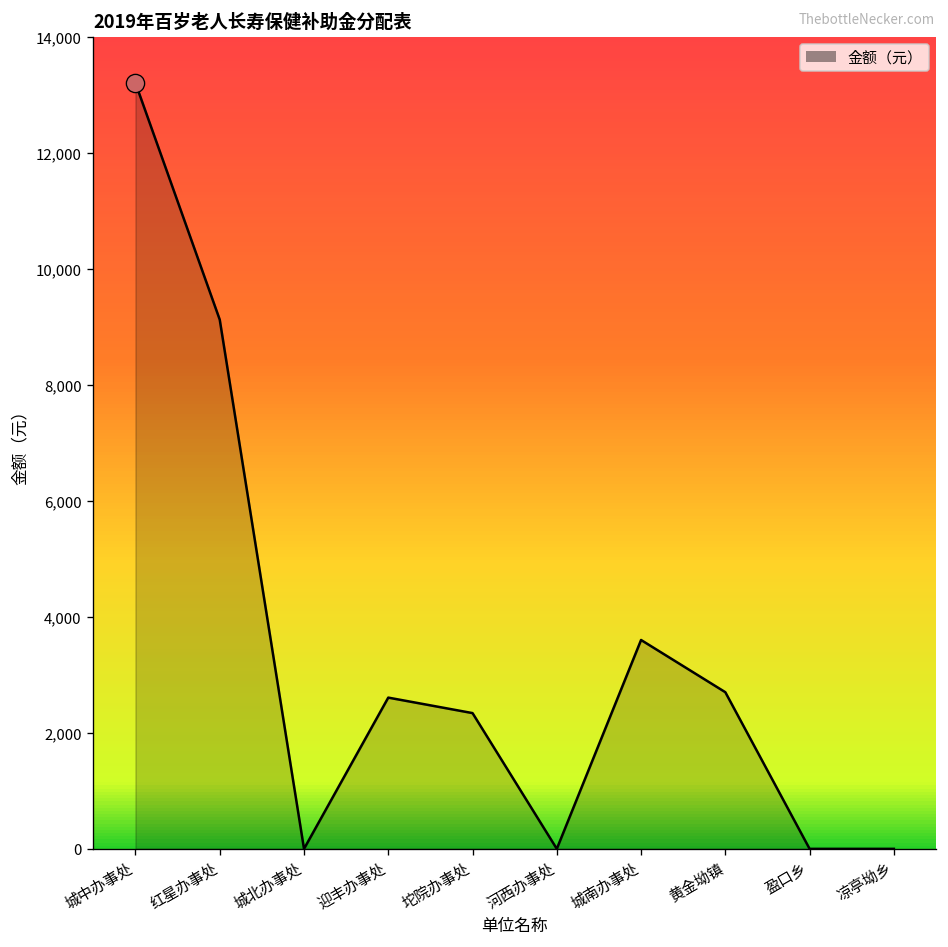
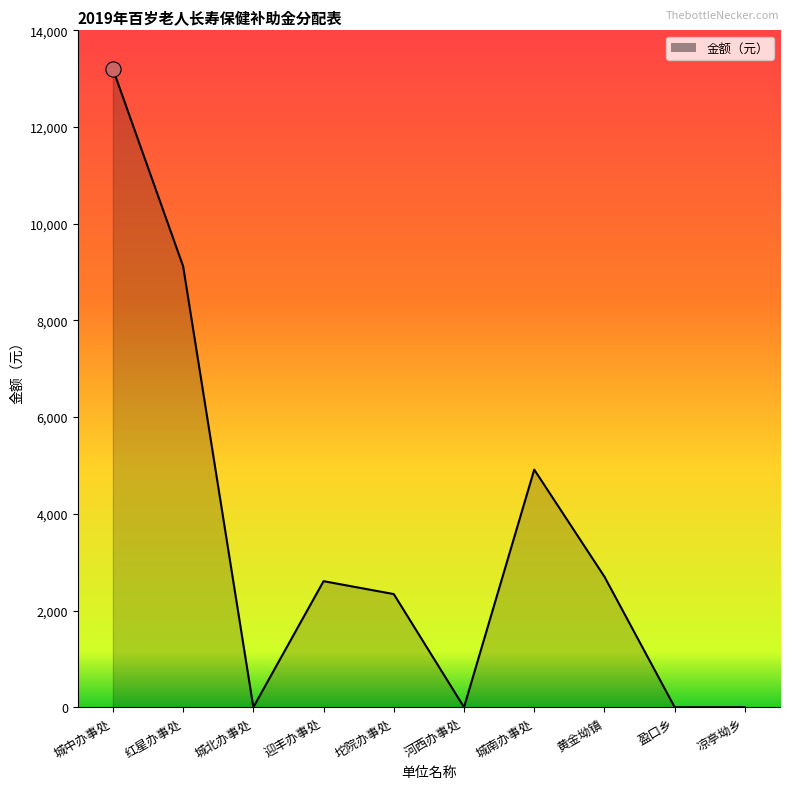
金额（元）, 城南办事处: 3,600 -> 4,900
